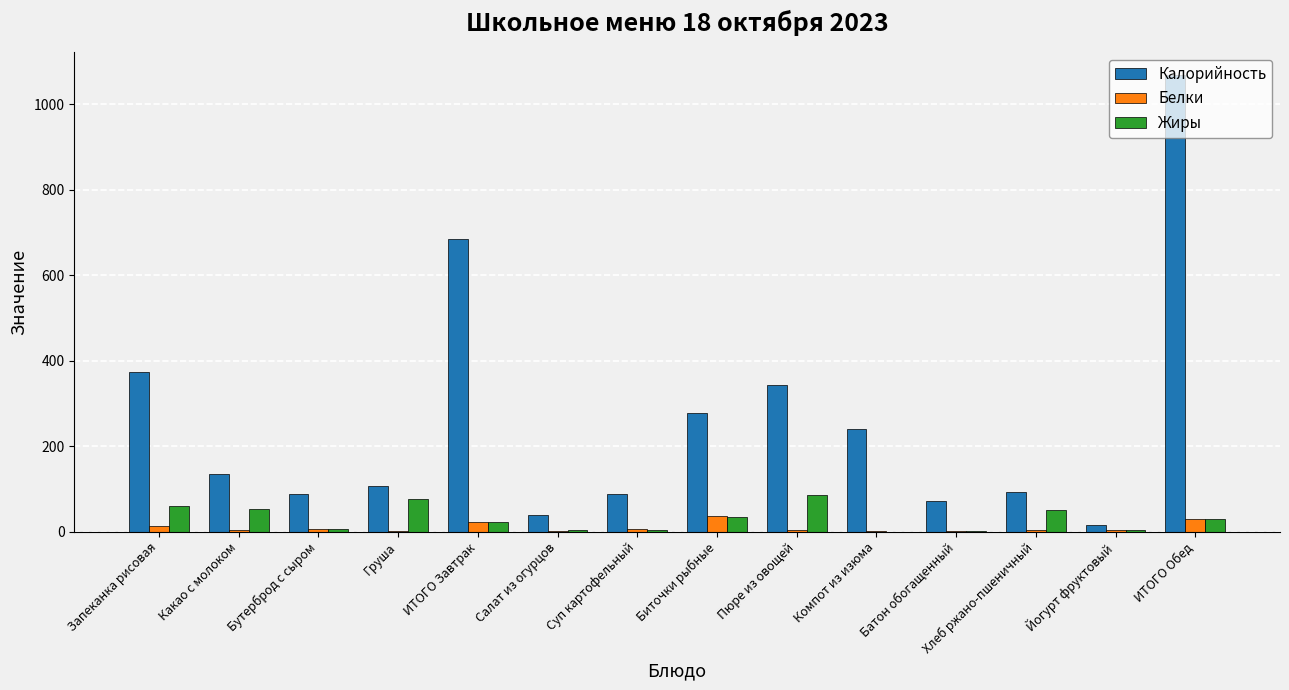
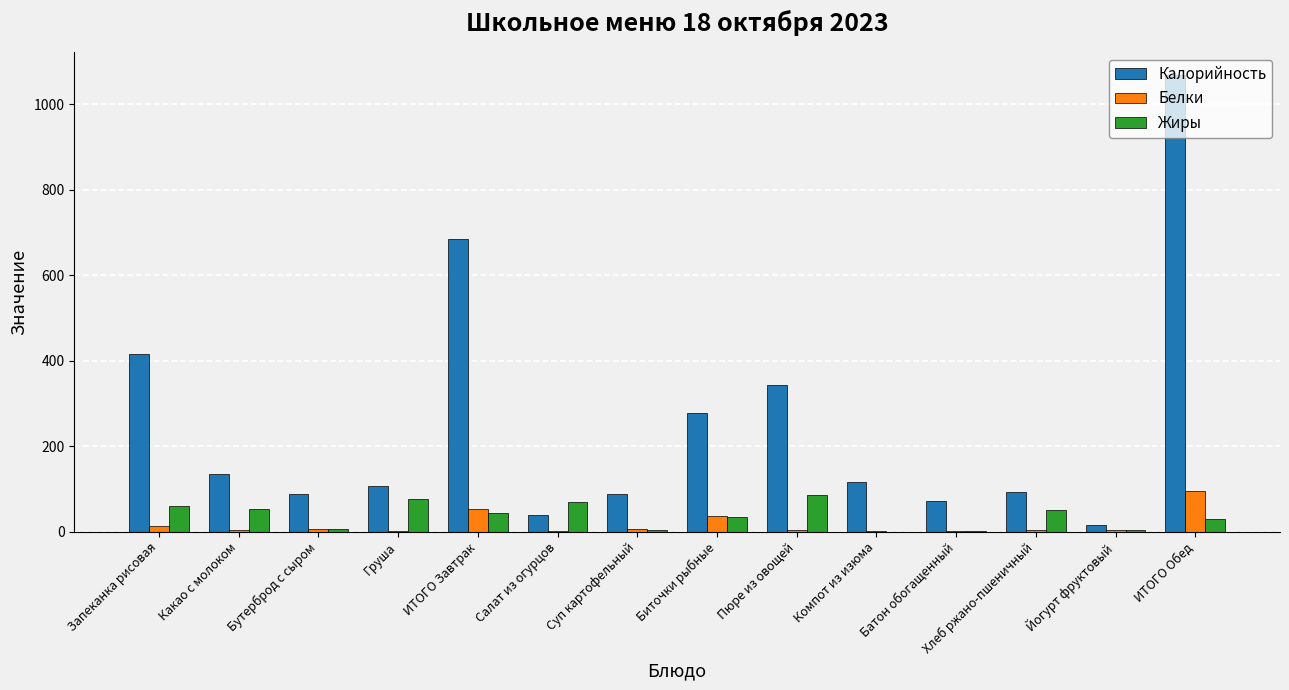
Калорийность, Запеканка рисовая: 370 -> 420
Белки, ИТОГО Завтрак: 20 -> 50
Жиры, ИТОГО Завтрак: 20 -> 40
Жиры, Салат из огурцов: 0 -> 70
Калорийность, Компот из изюма: 240 -> 120
Белки, ИТОГО Обед: 30 -> 100
